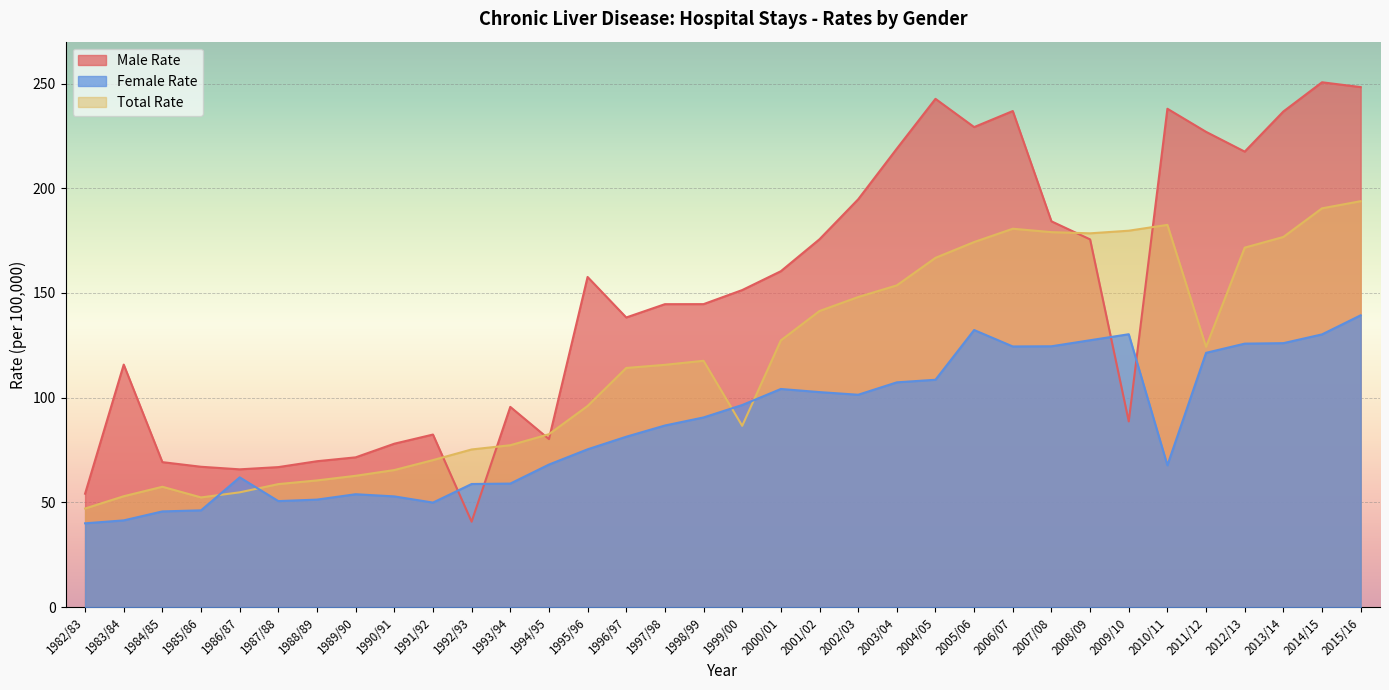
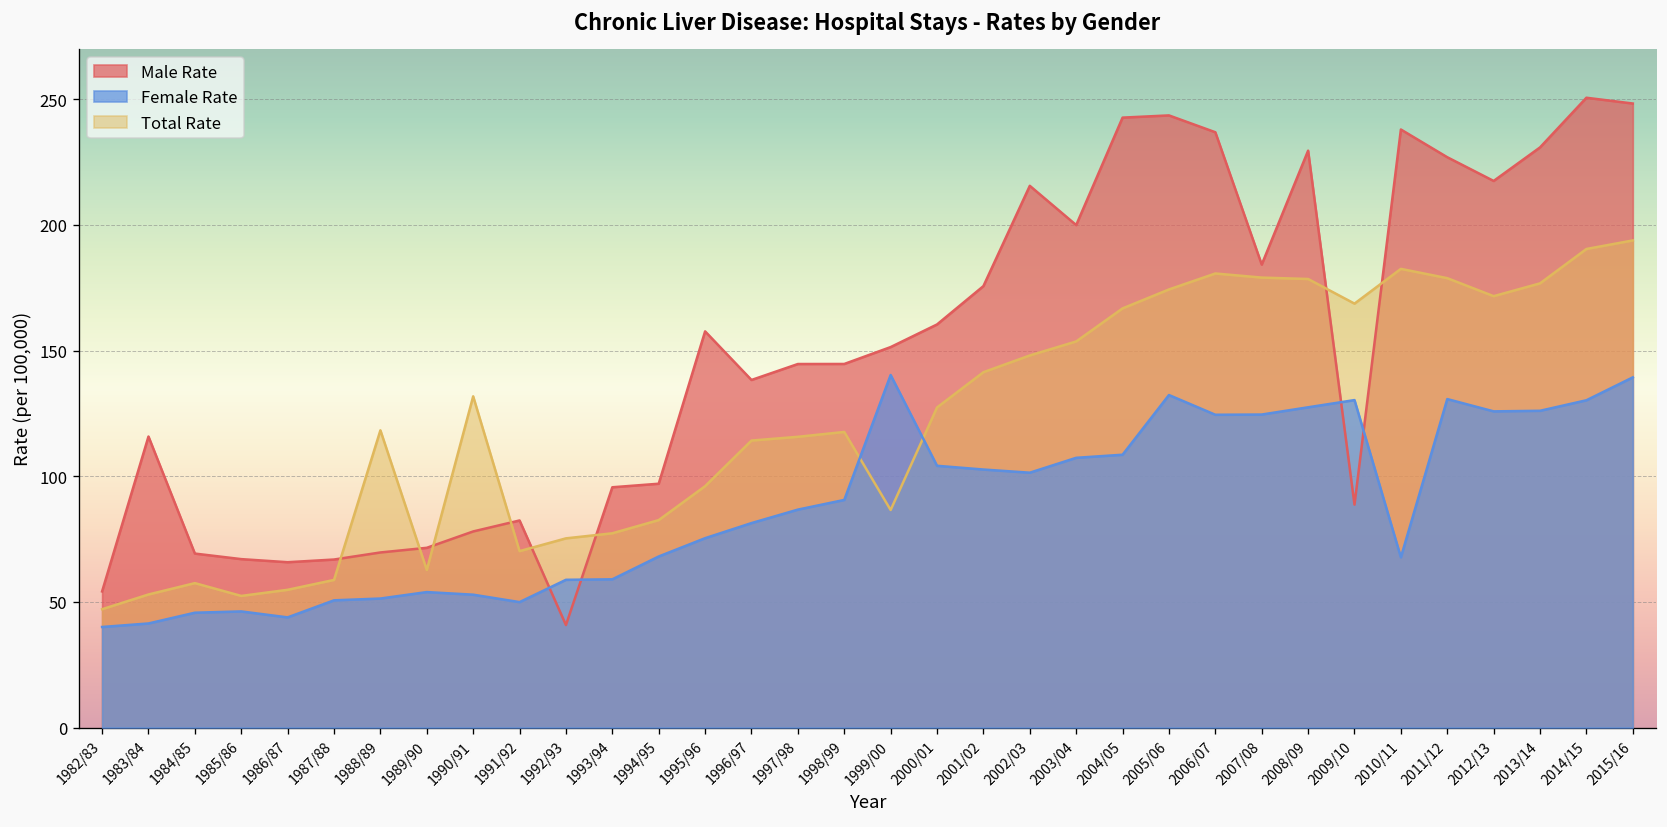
Female Rate, 1986/87: 62 -> 44
Total Rate, 1988/89: 61 -> 118
Total Rate, 1990/91: 65 -> 132
Male Rate, 1994/95: 80 -> 97
Female Rate, 1999/00: 97 -> 140
Male Rate, 2002/03: 195 -> 216
Male Rate, 2003/04: 219 -> 200
Male Rate, 2005/06: 229 -> 244
Male Rate, 2008/09: 176 -> 230
Total Rate, 2009/10: 180 -> 169
Female Rate, 2011/12: 121 -> 131
Total Rate, 2011/12: 124 -> 179
Male Rate, 2013/14: 237 -> 231
